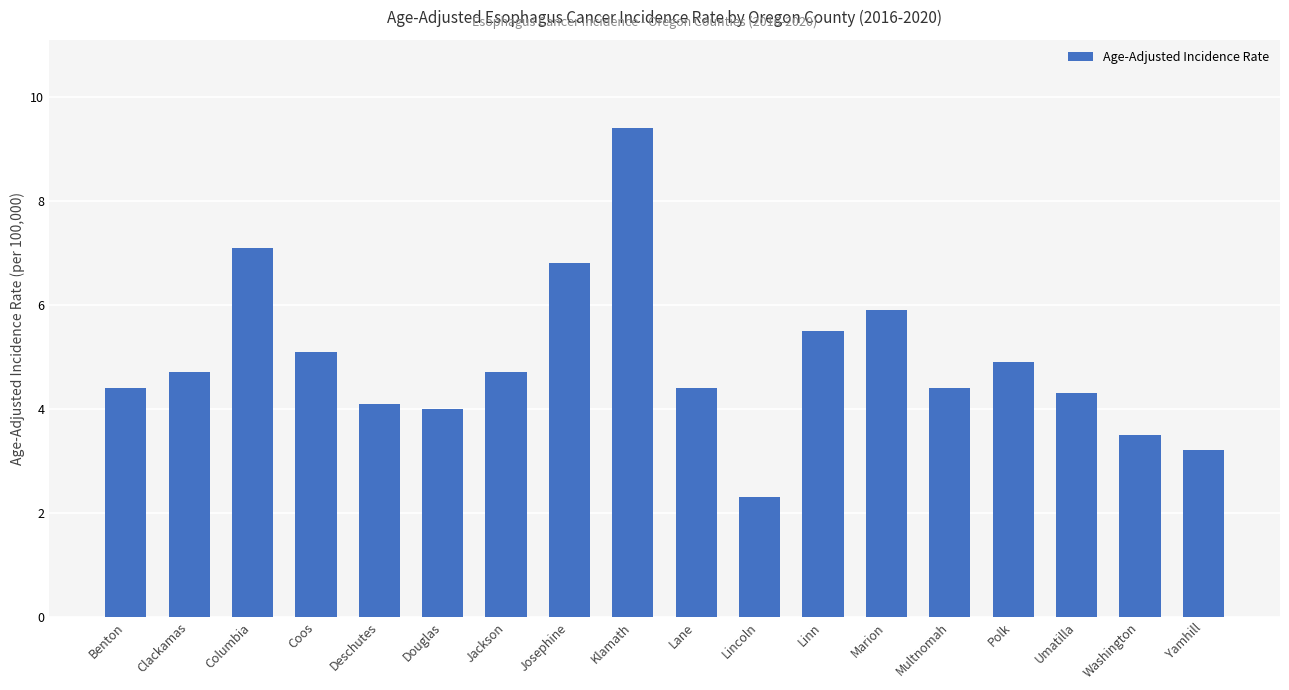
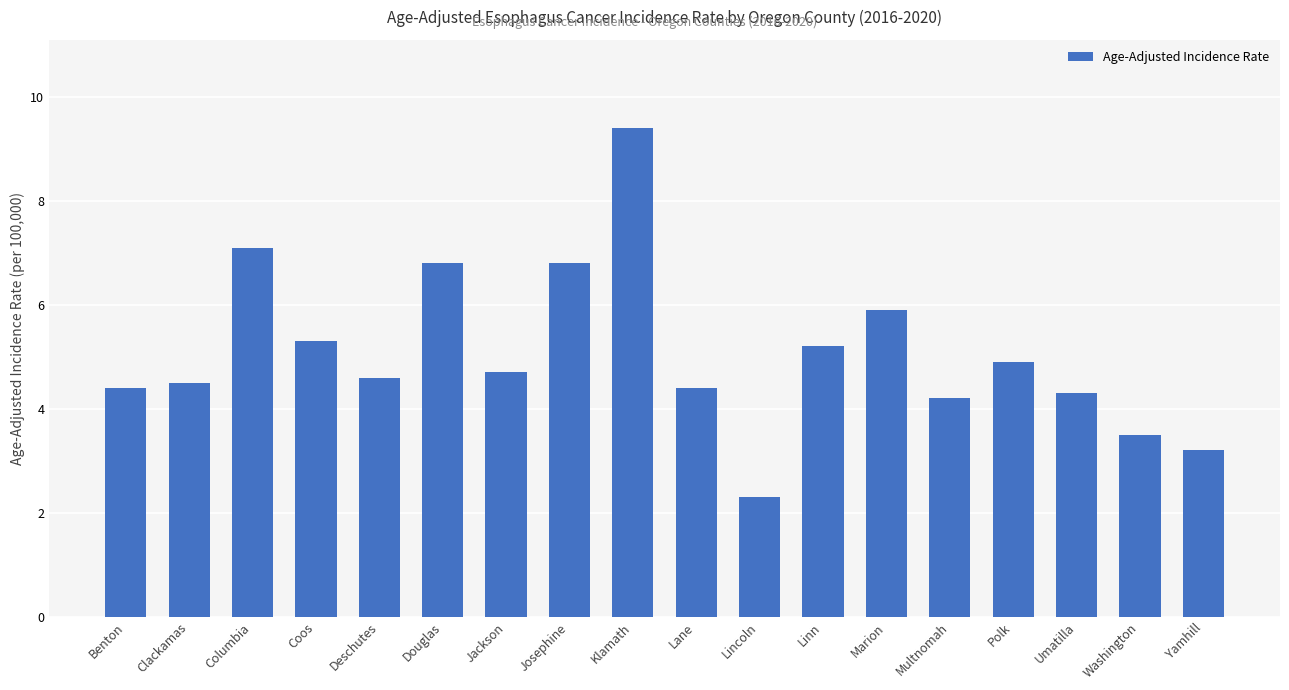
Clackamas: 4.7 -> 4.5
Coos: 5.1 -> 5.3
Deschutes: 4.1 -> 4.6
Douglas: 4.0 -> 6.8
Linn: 5.5 -> 5.2
Multnomah: 4.4 -> 4.2
